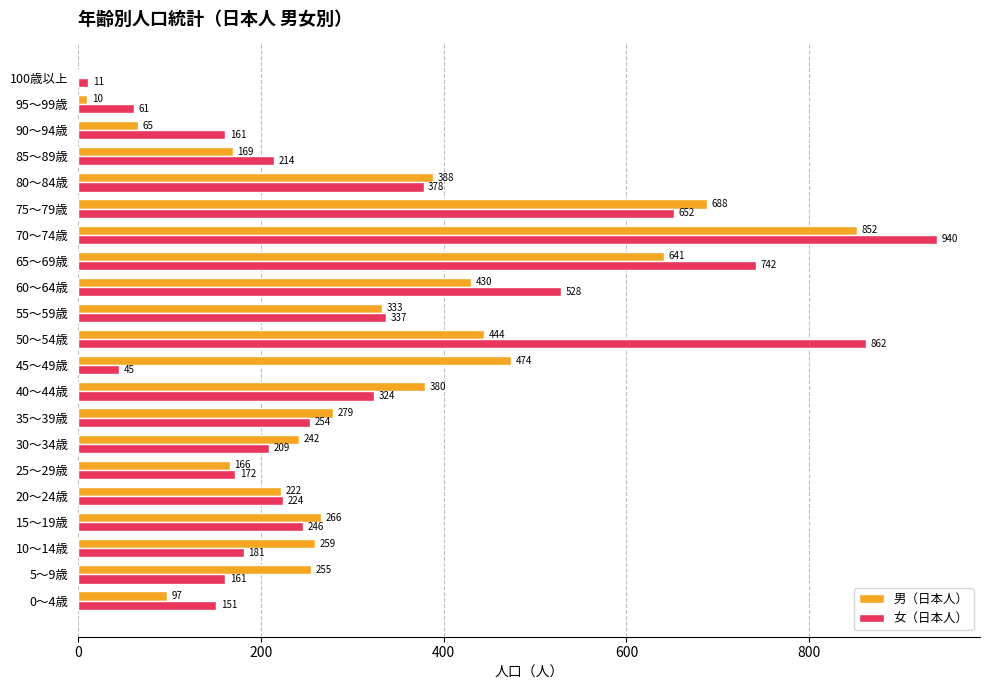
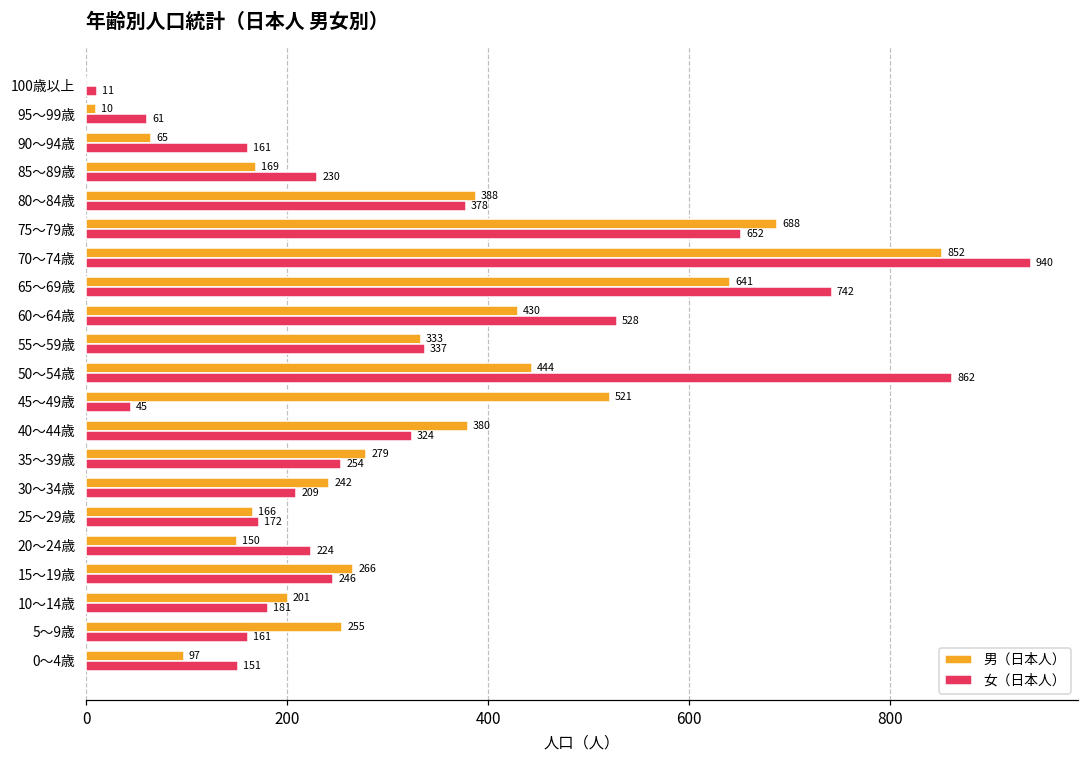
女（日本人）, 85～89歳: 214 -> 230
男（日本人）, 45～49歳: 474 -> 521
男（日本人）, 20～24歳: 222 -> 150
男（日本人）, 10～14歳: 259 -> 201
